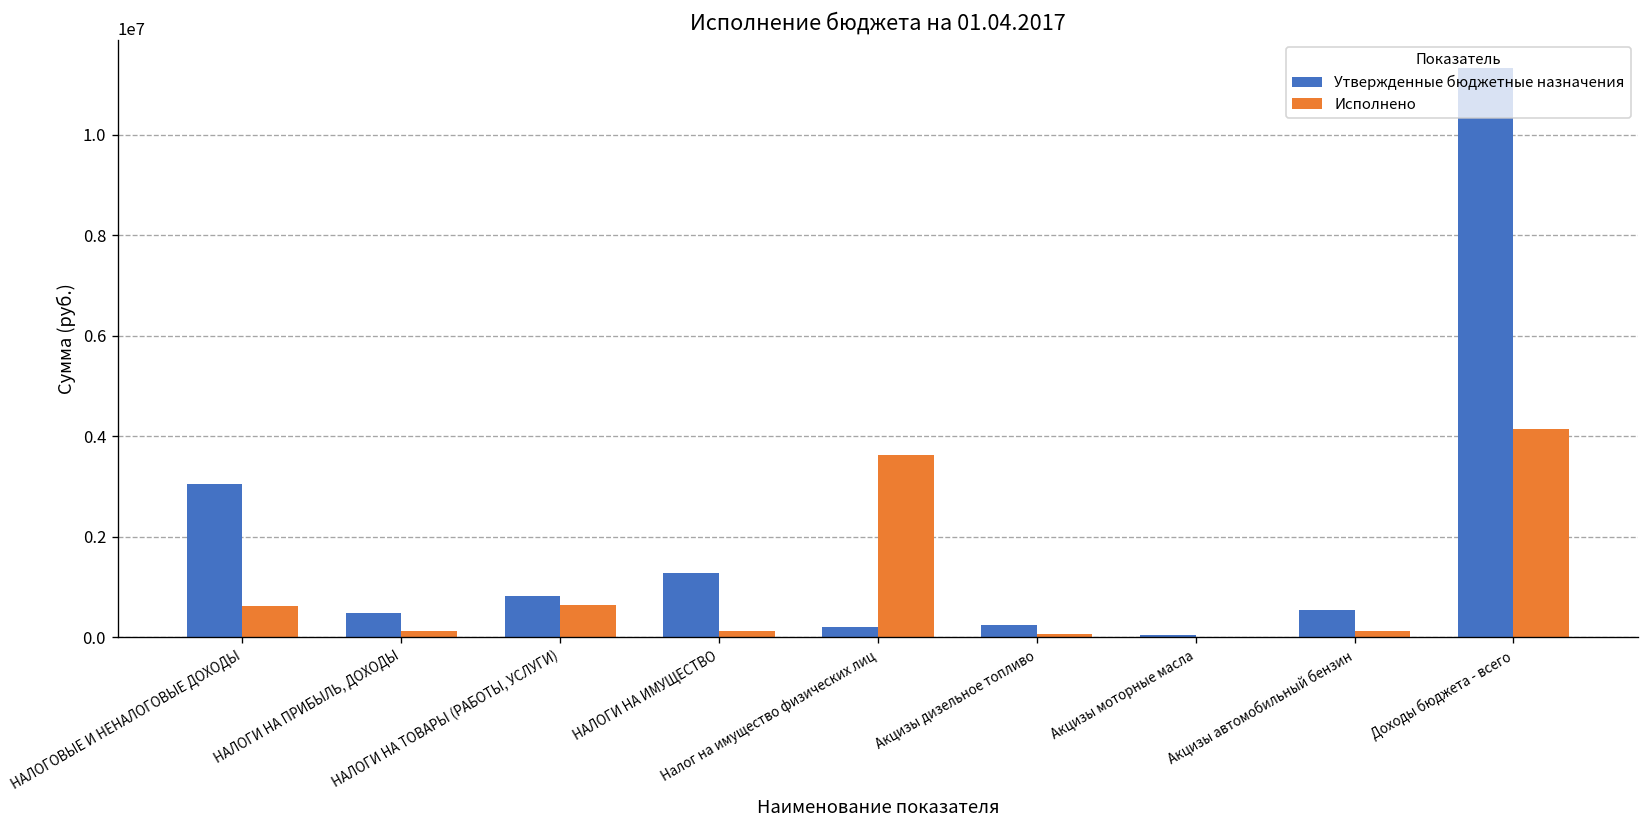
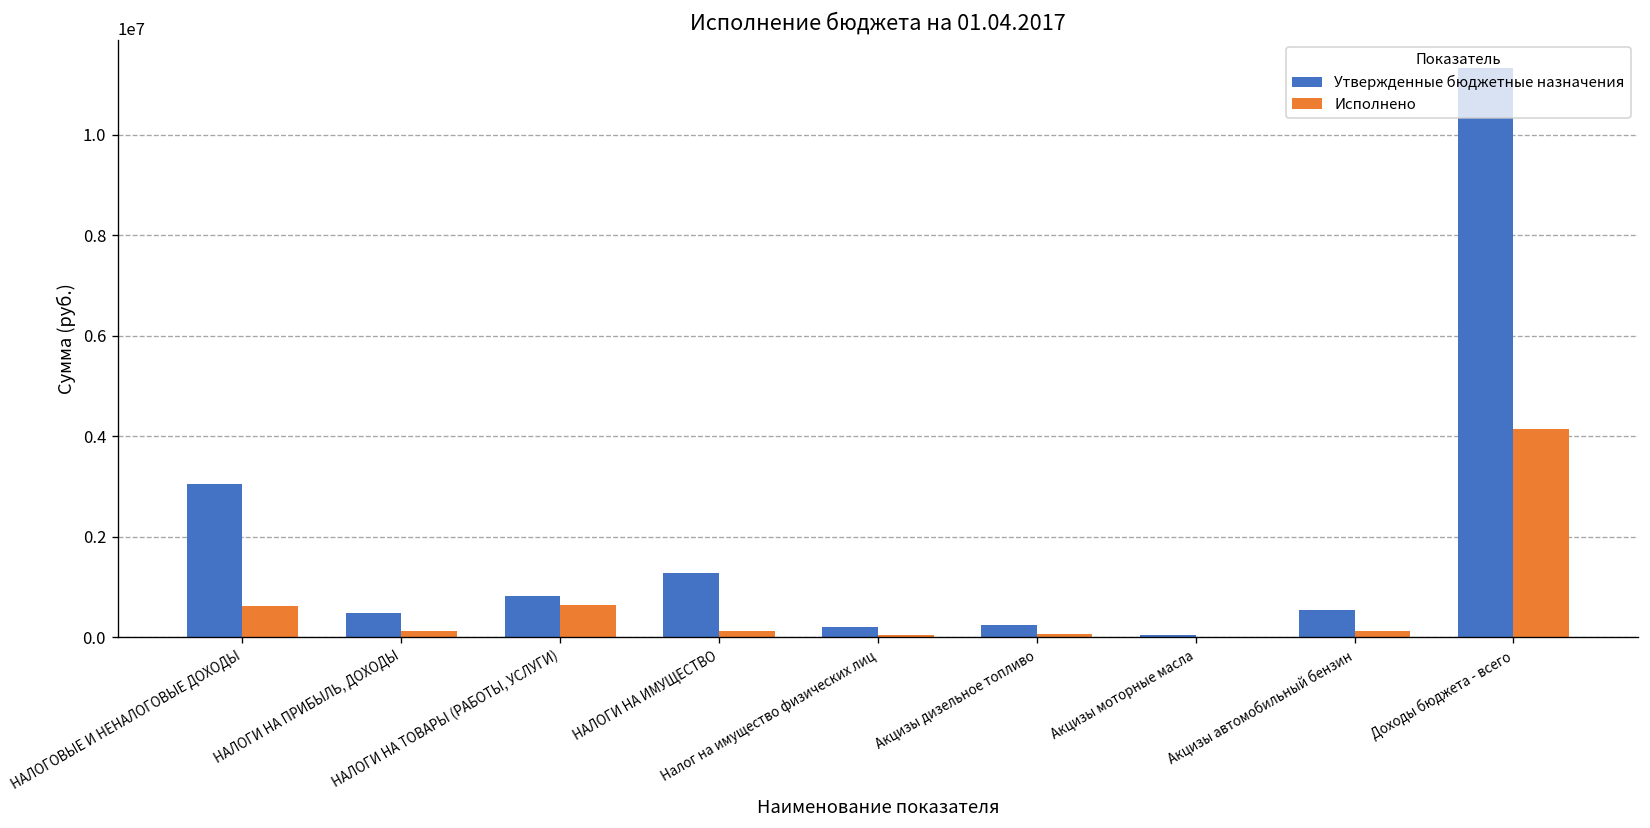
Исполнено, Налог на имущество физических лиц: 3600000 -> 100000
